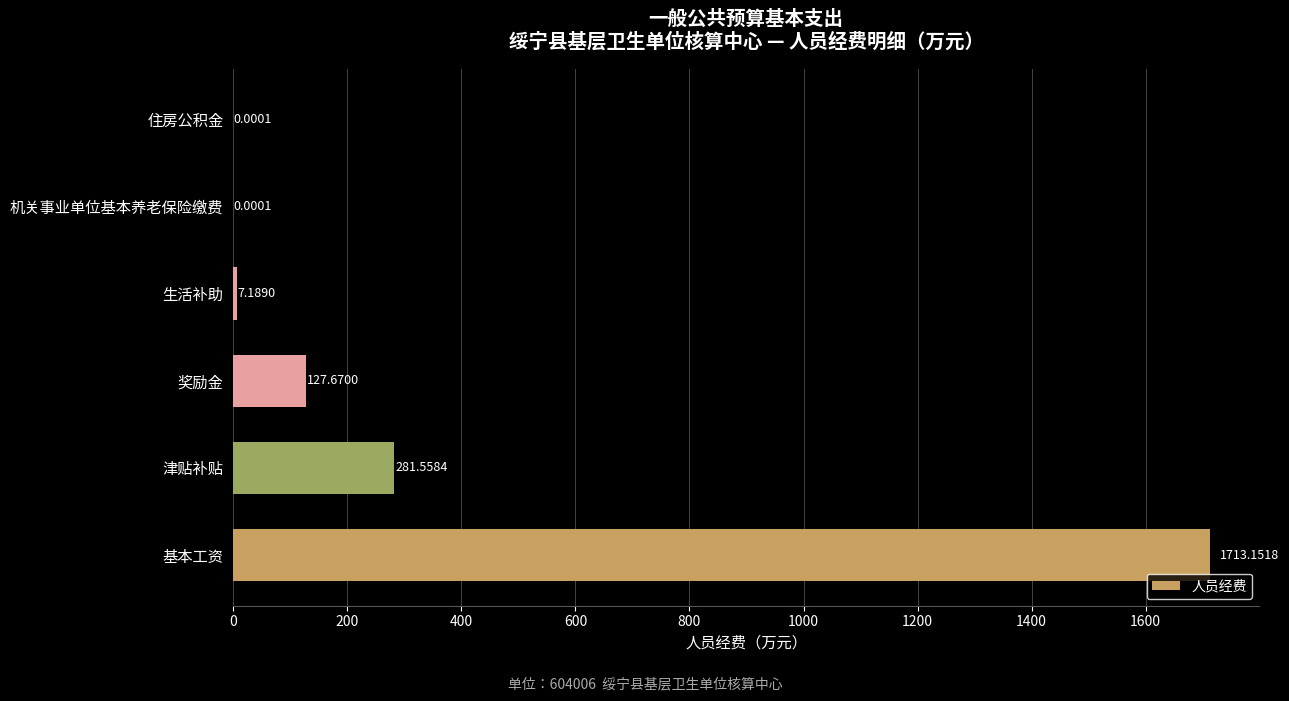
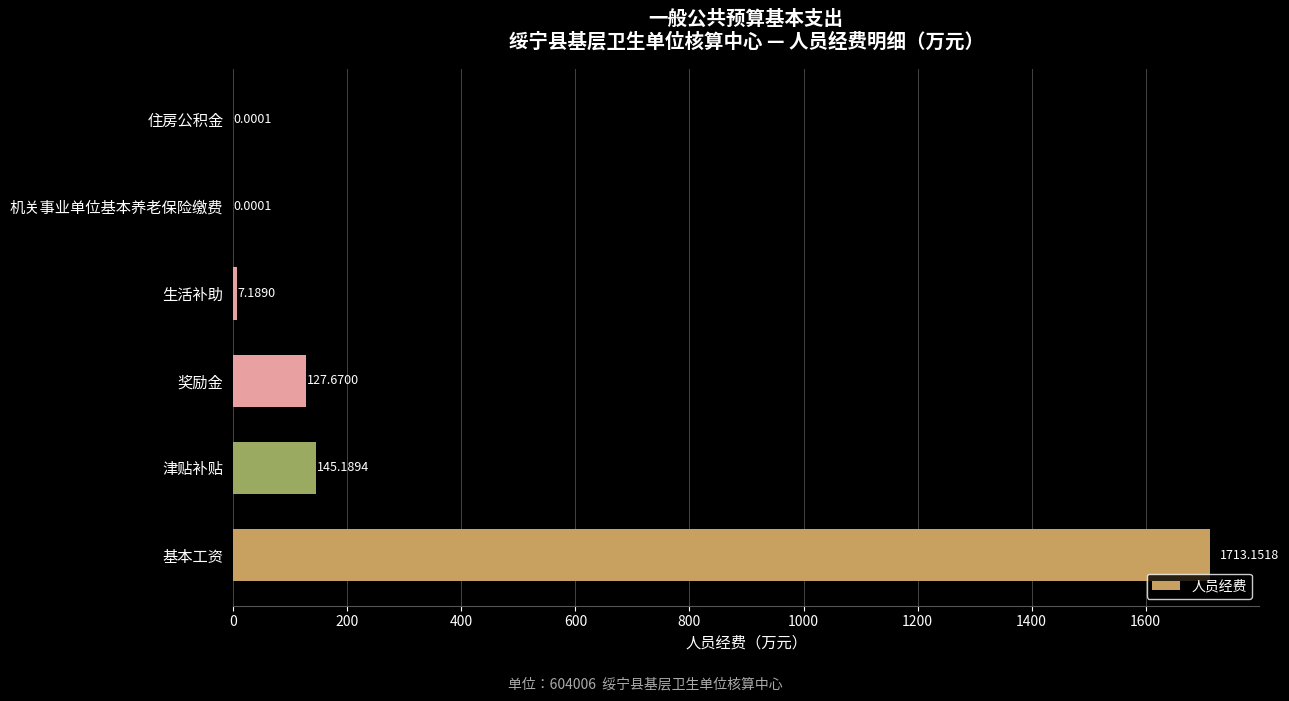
津贴补贴: 281.5584 -> 145.1894
